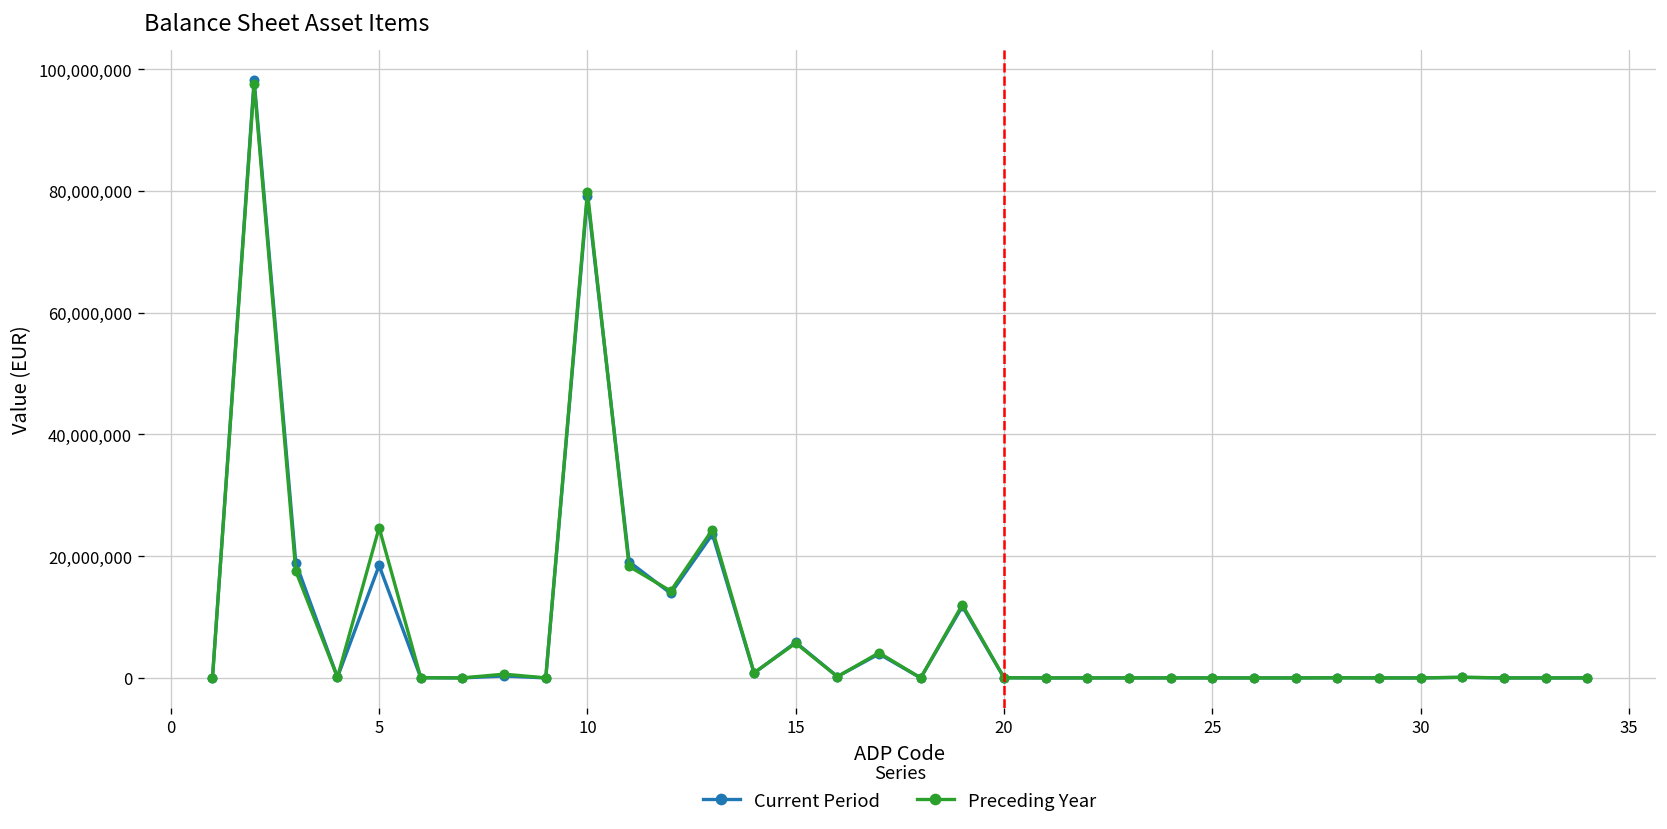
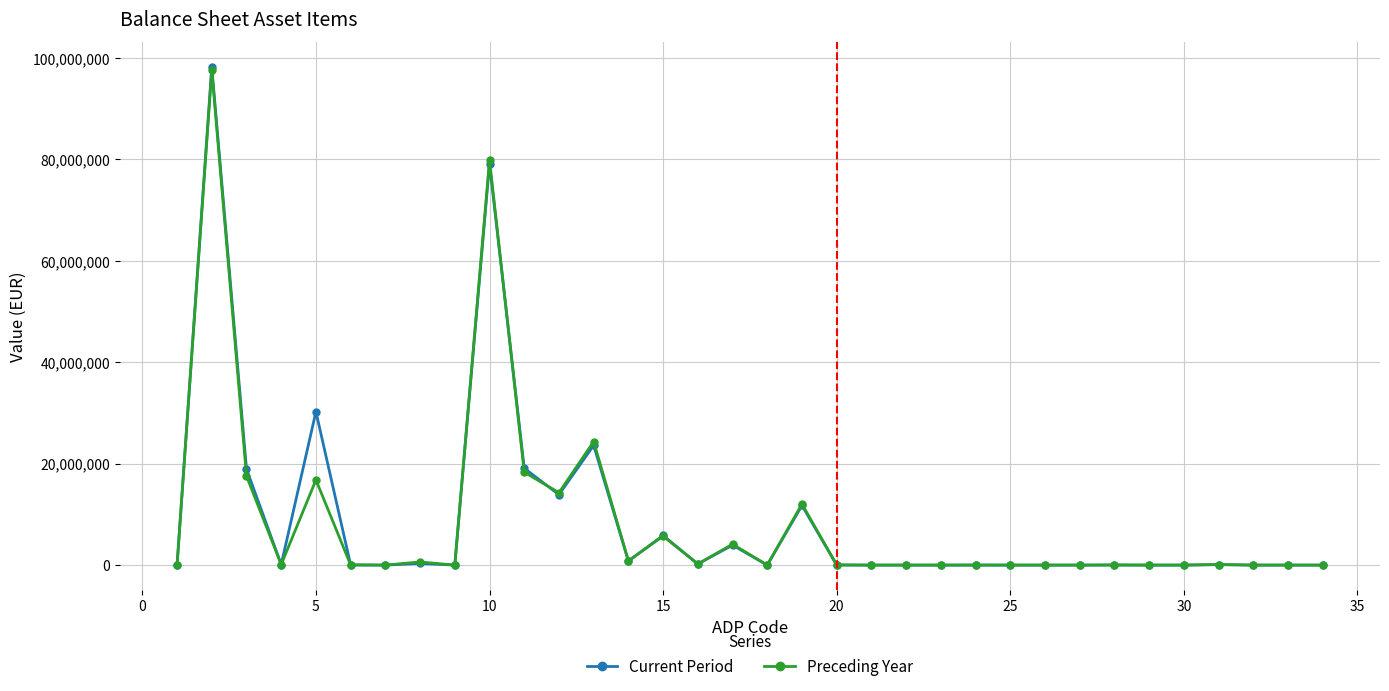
Current Period, 5: 18,000,000 -> 30,000,000
Preceding Year, 5: 25,000,000 -> 17,000,000
